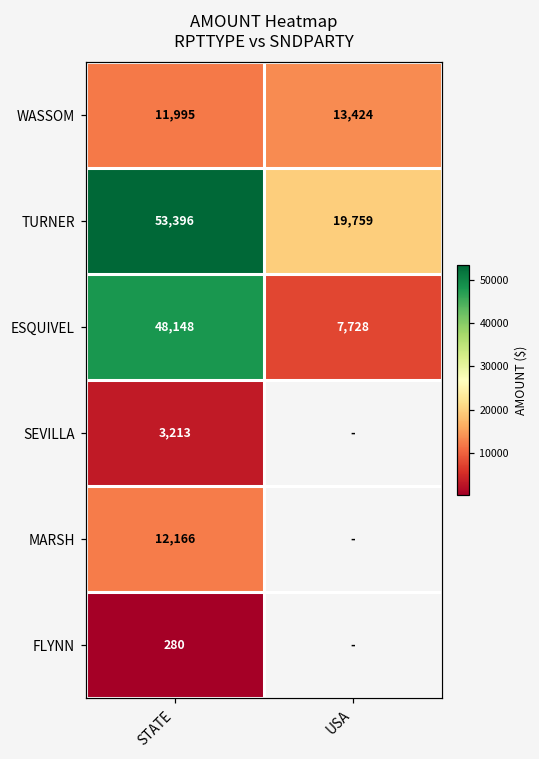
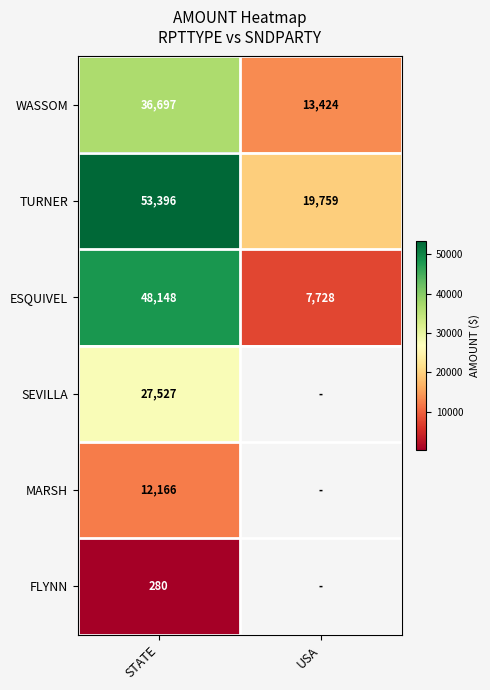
WASSOM, STATE: 11,995 -> 36,697
SEVILLA, STATE: 3,213 -> 27,527
